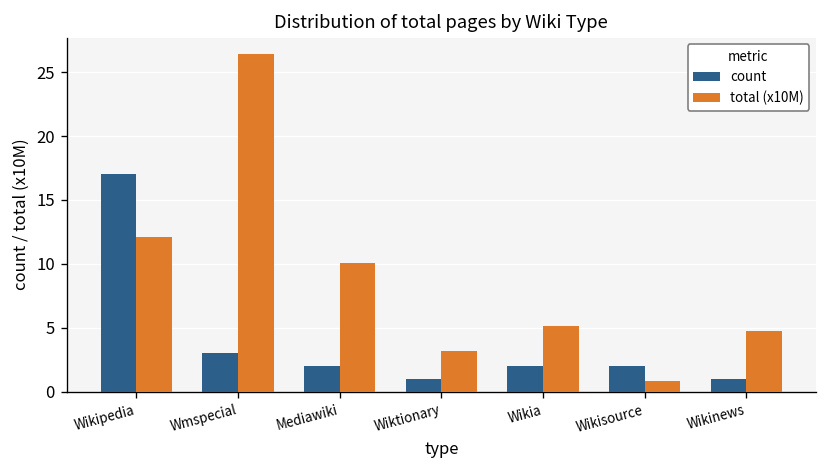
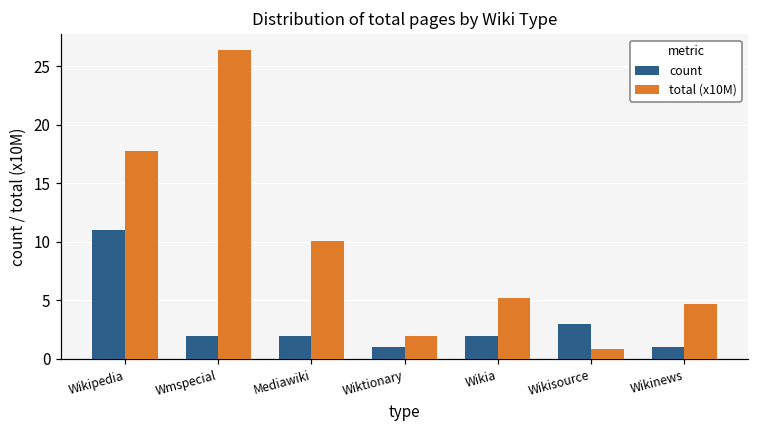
count, Wikipedia: 17 -> 11
total (x10M), Wikipedia: 12.1 -> 17.8
count, Wmspecial: 3 -> 2
total (x10M), Wiktionary: 3.1 -> 1.9
count, Wikisource: 2 -> 3
